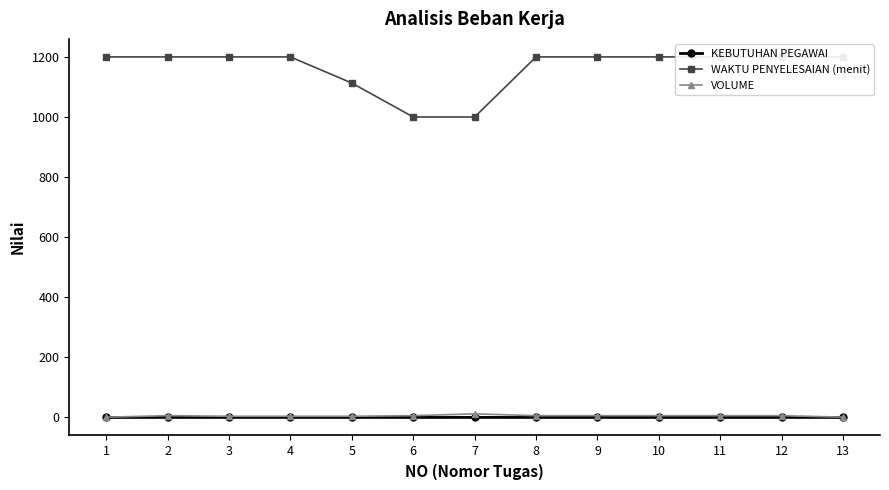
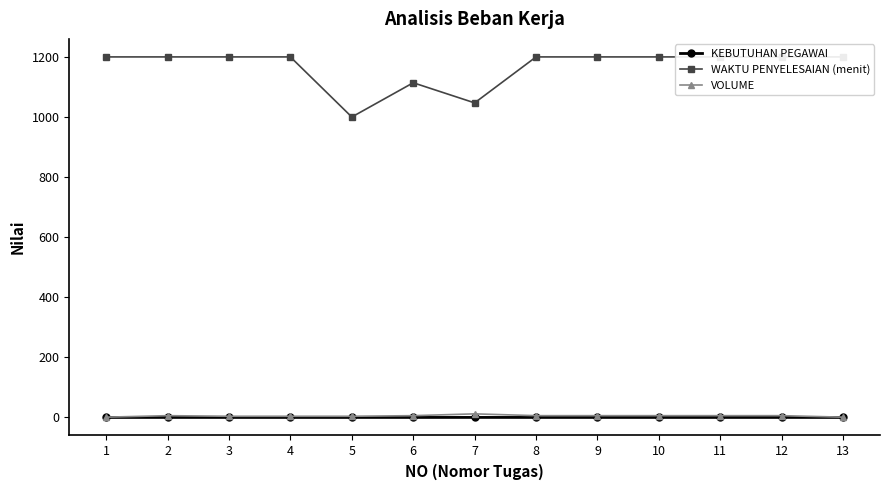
WAKTU PENYELESAIAN (menit), 5: 1110 -> 1000
WAKTU PENYELESAIAN (menit), 6: 1000 -> 1110
WAKTU PENYELESAIAN (menit), 7: 1000 -> 1050
